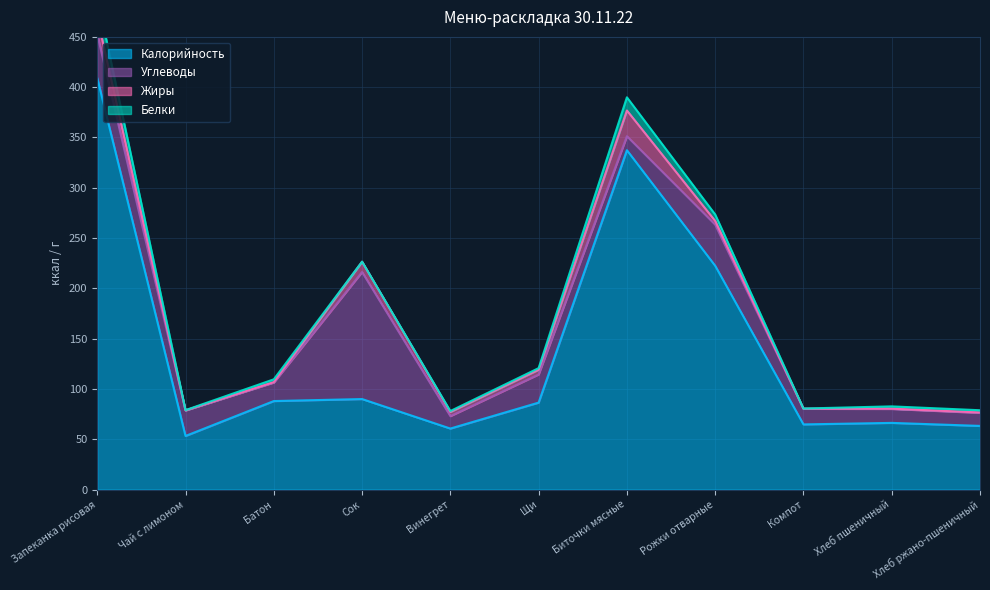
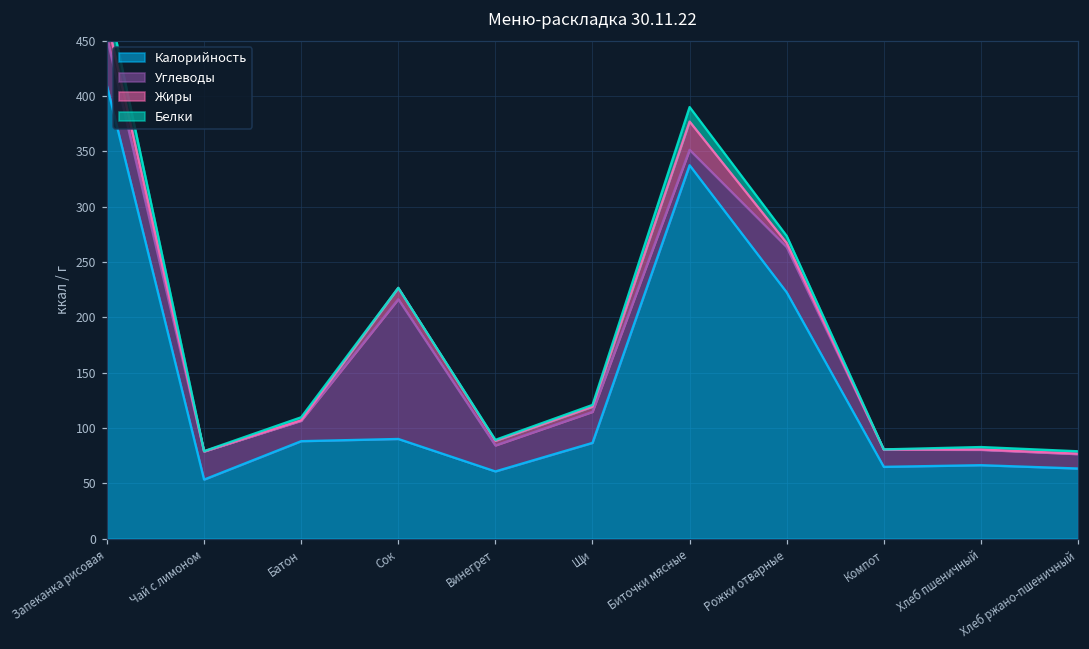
Углеводы, Винегрет: 12 -> 23
